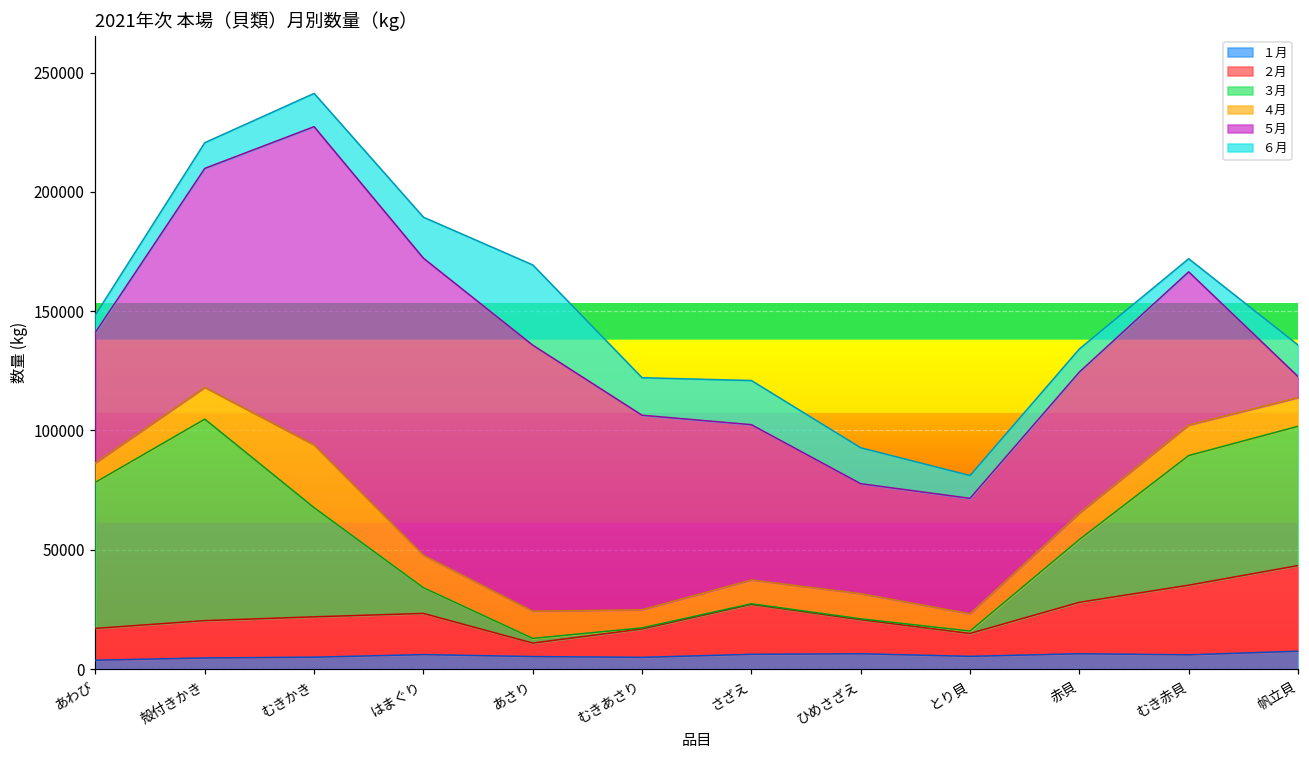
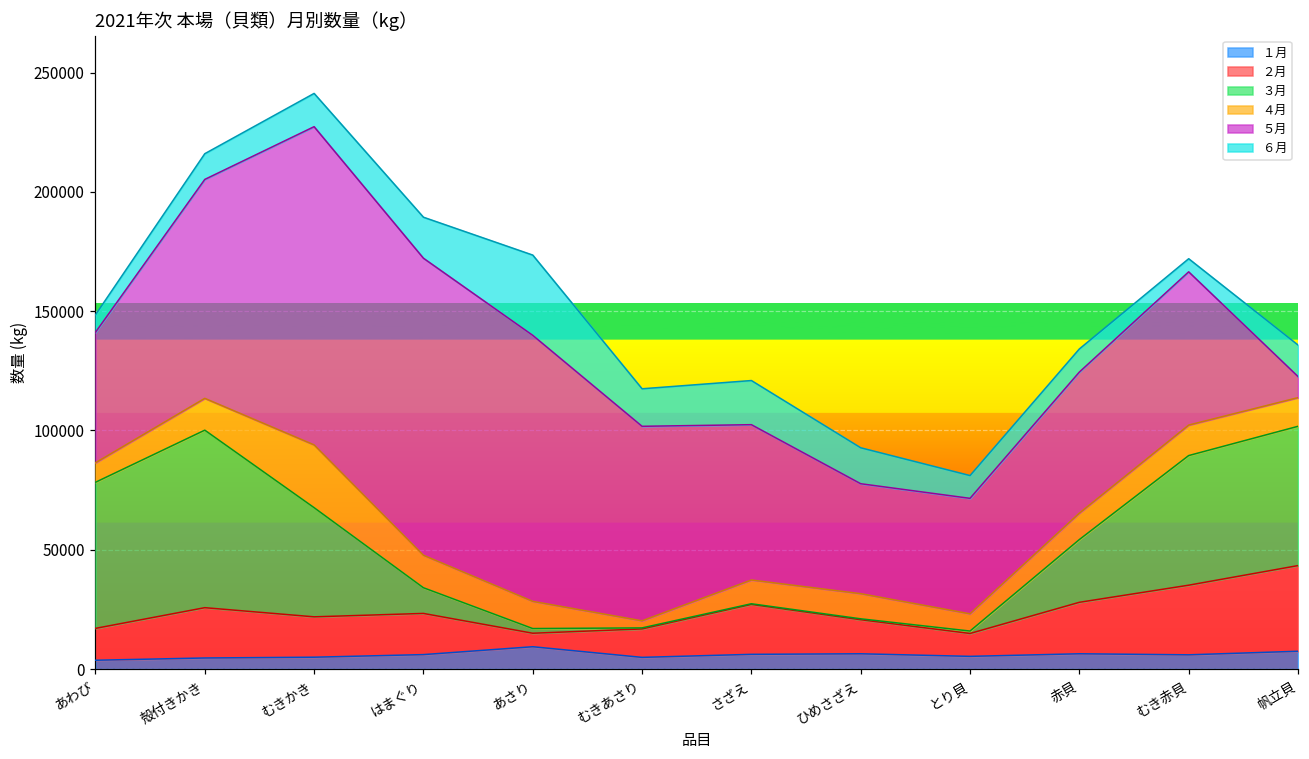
２月, 殻付きかき: 16000 -> 21000
３月, 殻付きかき: 84000 -> 74000
１月, あさり: 5000 -> 9000
４月, むきあさり: 8000 -> 3000
